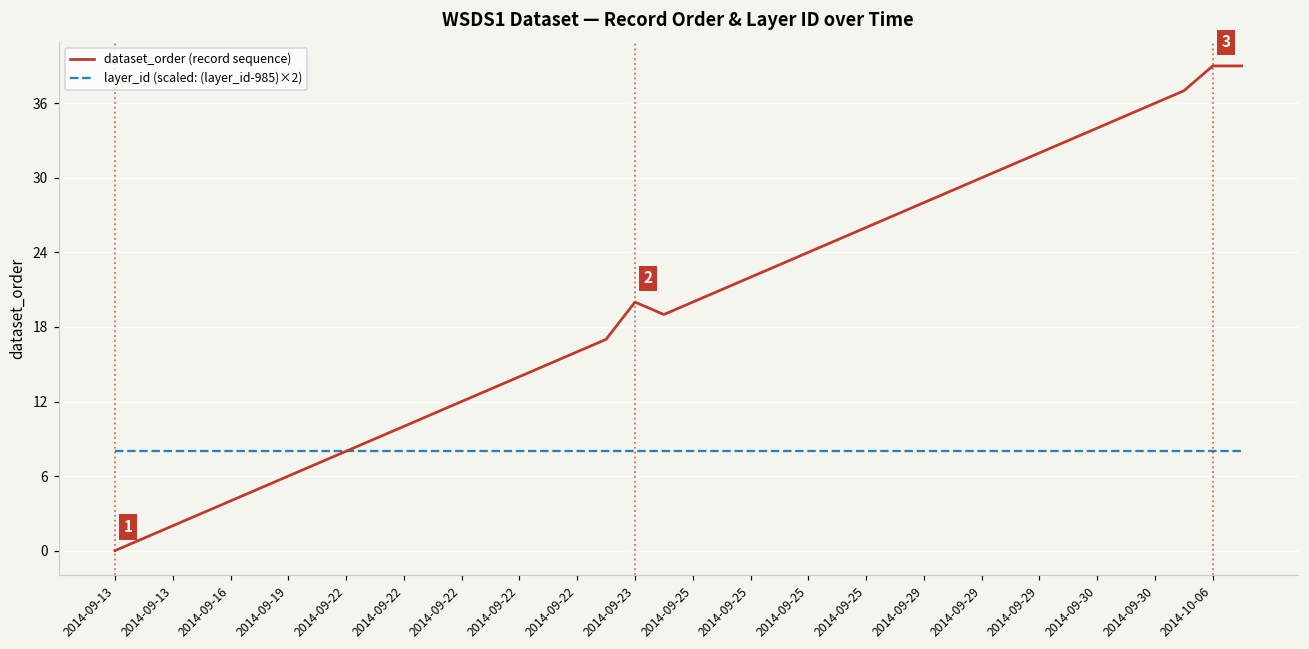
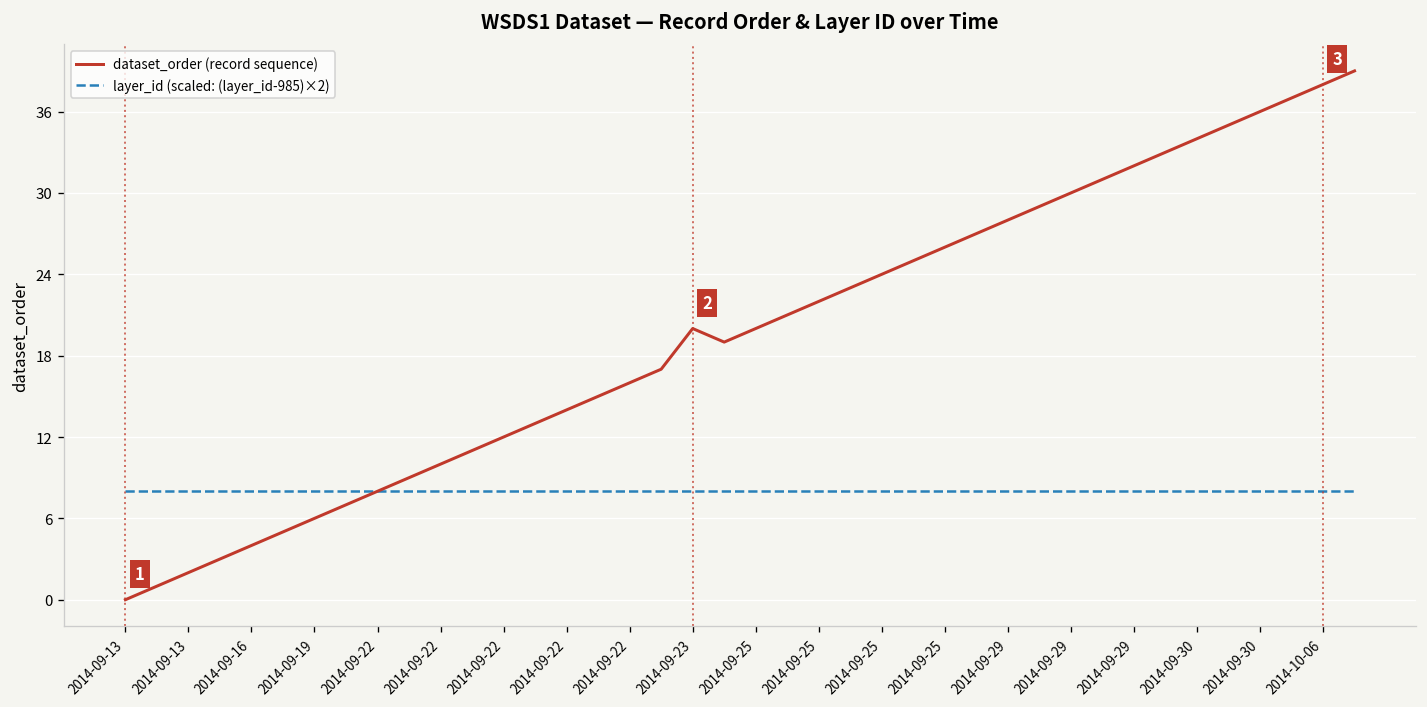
dataset_order (record sequence), 2014-10-06: 39 -> 38
